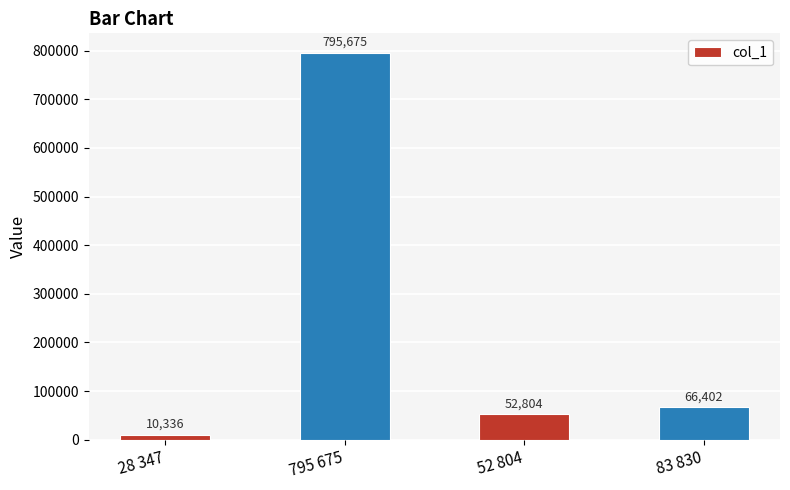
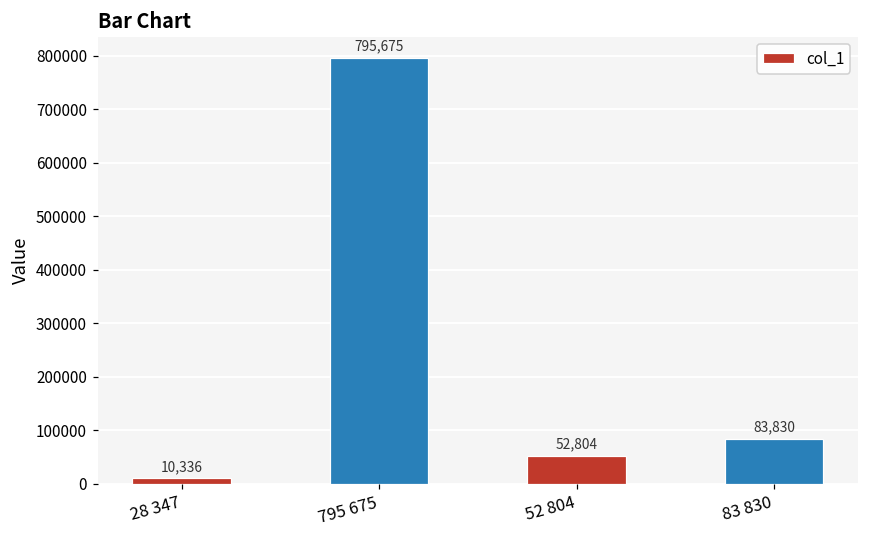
83 830: 66,402 -> 83,830
